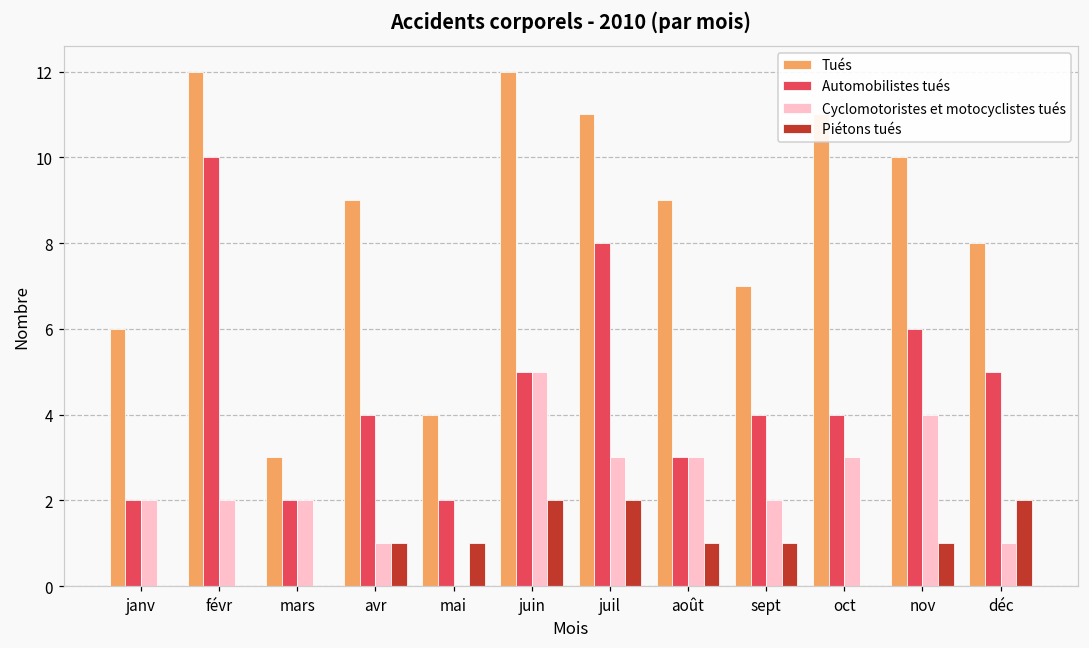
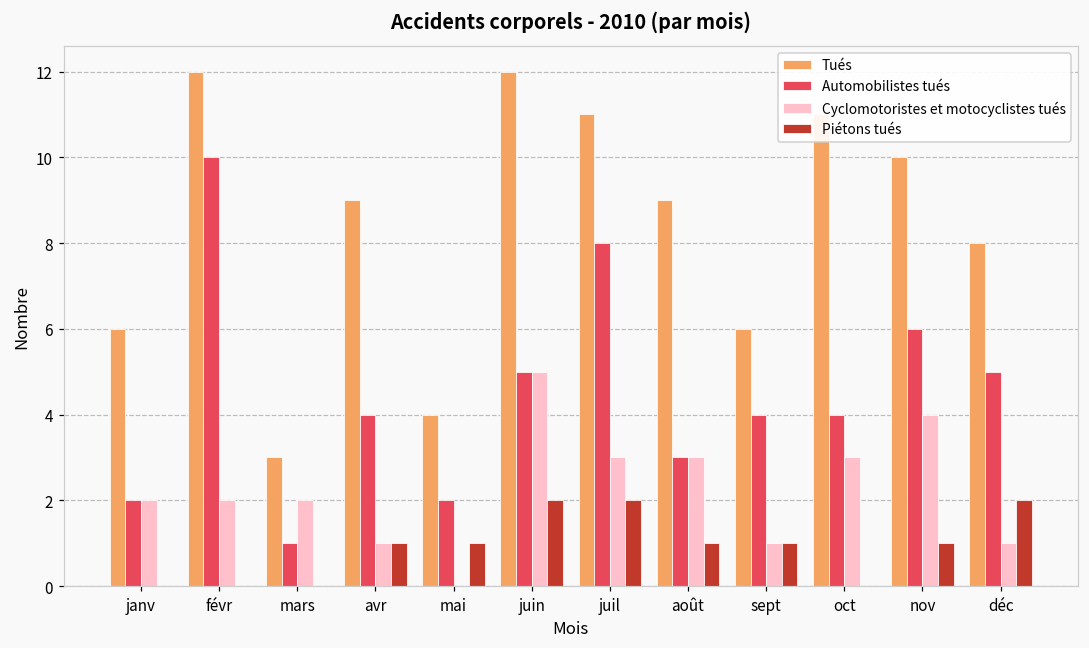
Automobilistes tués, mars: 2 -> 1
Tués, sept: 7 -> 6
Cyclomotoristes et motocyclistes tués, sept: 2 -> 1
